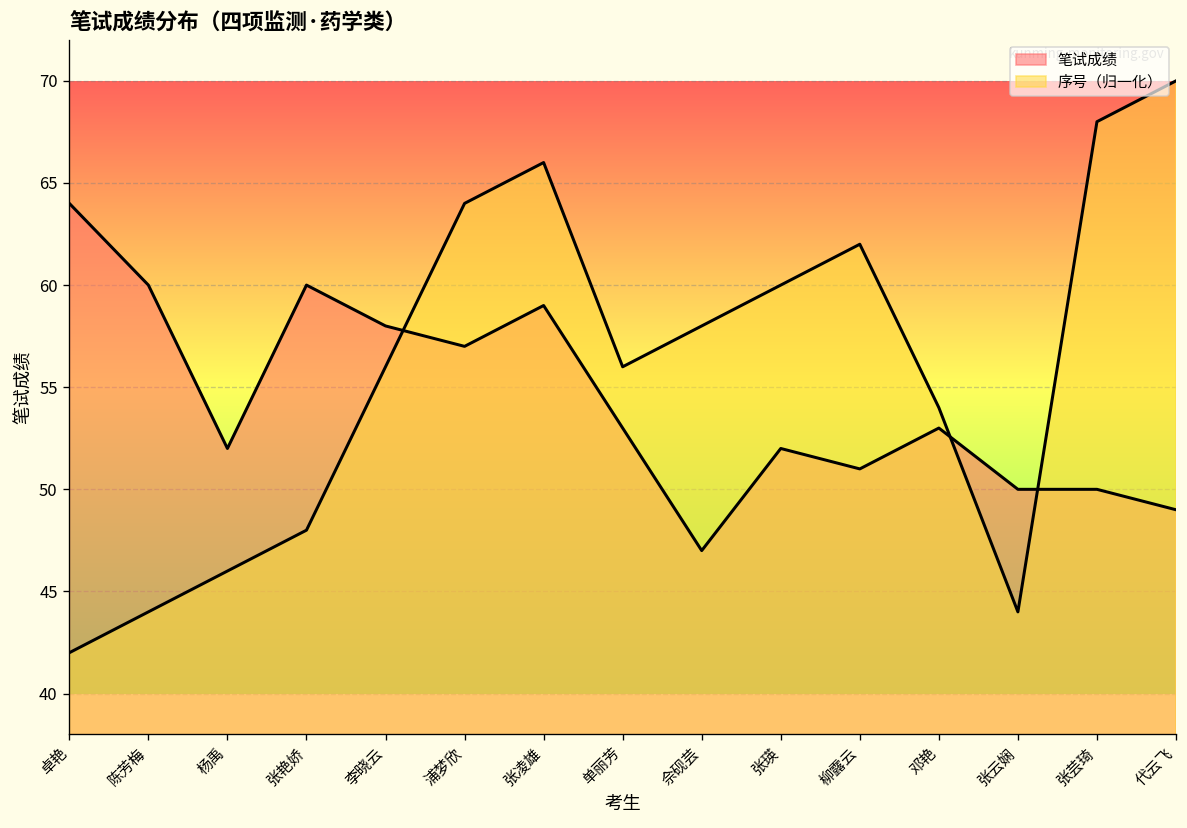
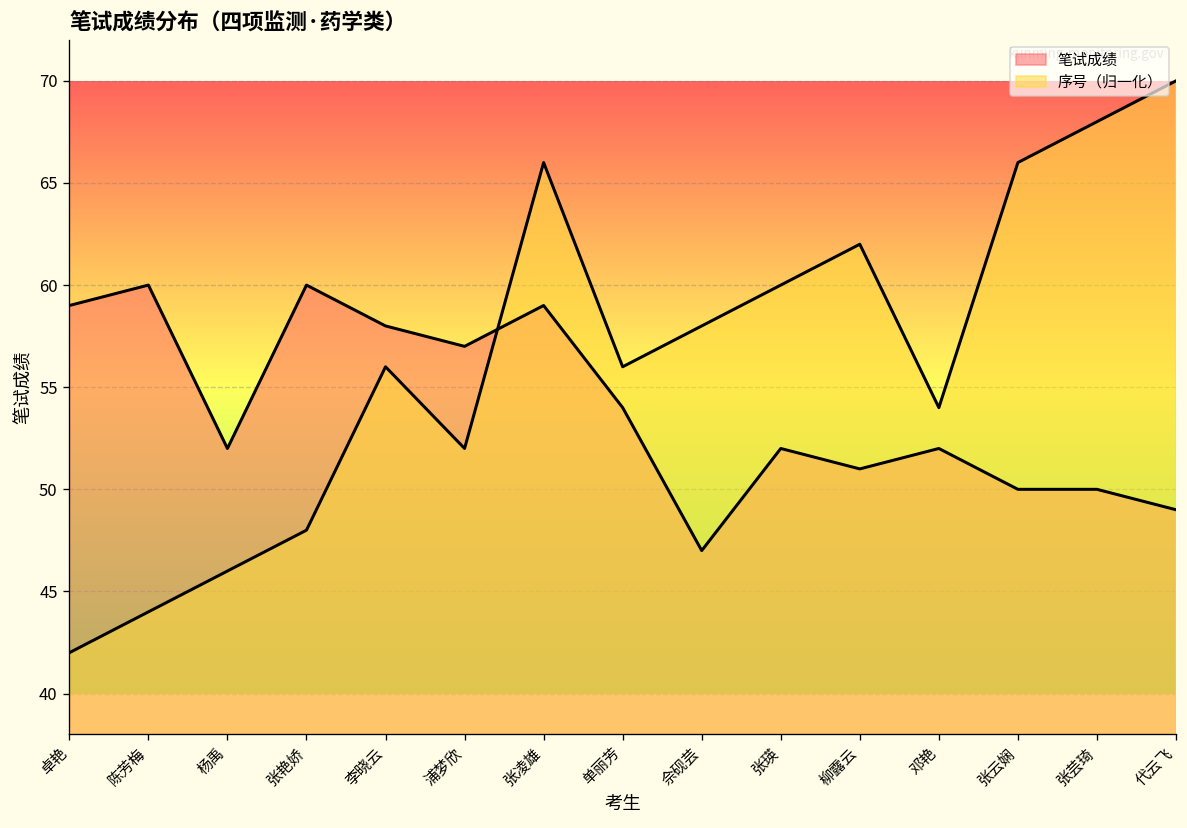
笔试成绩, 卓艳: 64 -> 59
序号（归一化）, 浦梦欣: 64.0 -> 52.0
笔试成绩, 单丽芳: 53 -> 54
笔试成绩, 邓艳: 53 -> 52
序号（归一化）, 张云娴: 44.0 -> 66.0
